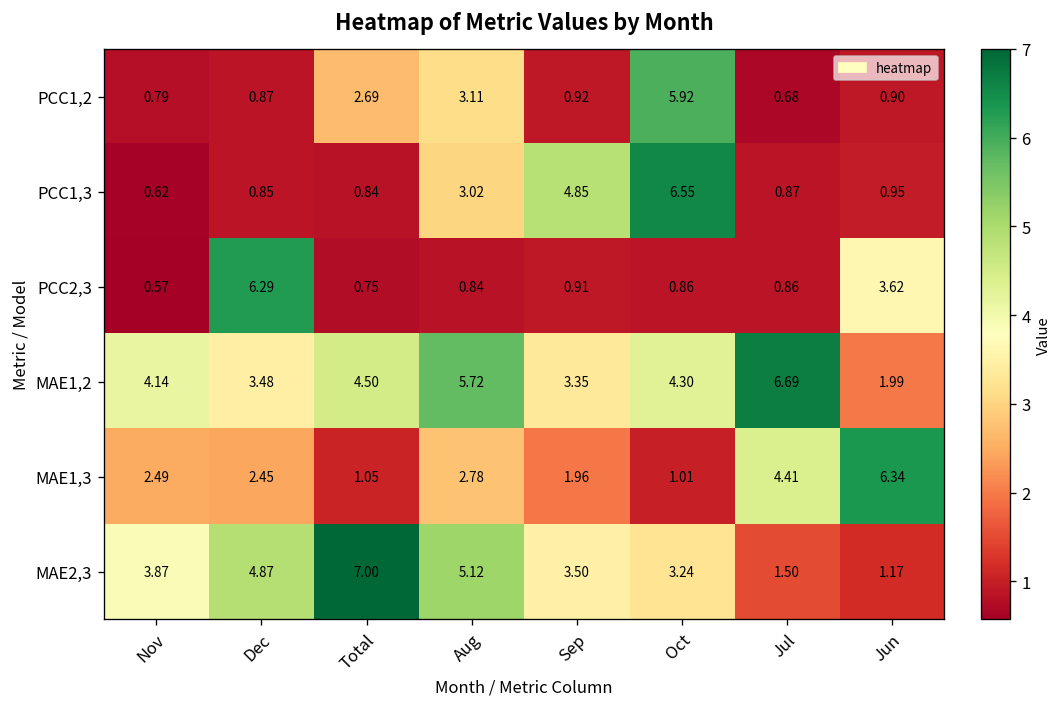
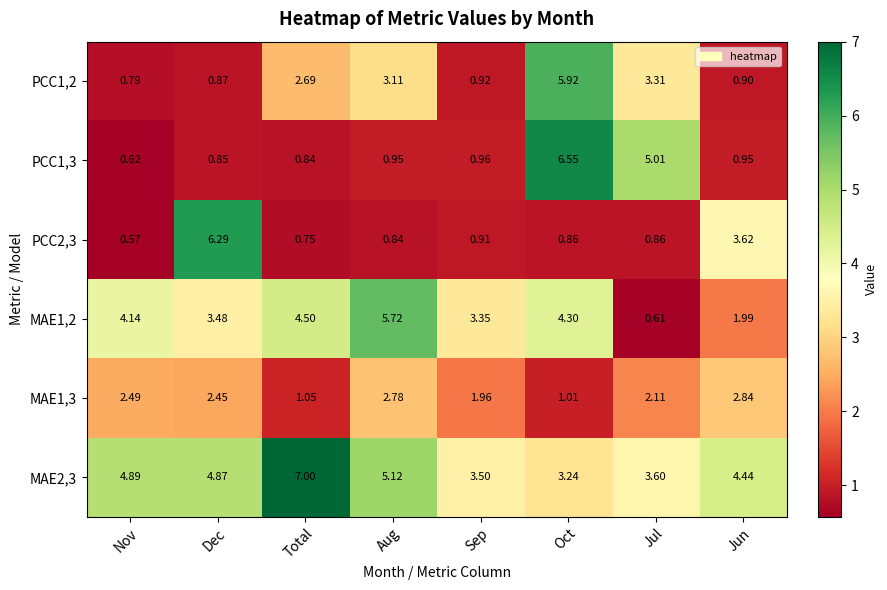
PCC1,2, Jul: 0.68 -> 3.31
PCC1,3, Aug: 3.02 -> 0.95
PCC1,3, Sep: 4.85 -> 0.96
PCC1,3, Jul: 0.87 -> 5.01
MAE1,2, Jul: 6.69 -> 0.61
MAE1,3, Jul: 4.41 -> 2.11
MAE1,3, Jun: 6.34 -> 2.84
MAE2,3, Nov: 3.87 -> 4.89
MAE2,3, Jul: 1.50 -> 3.60
MAE2,3, Jun: 1.17 -> 4.44
